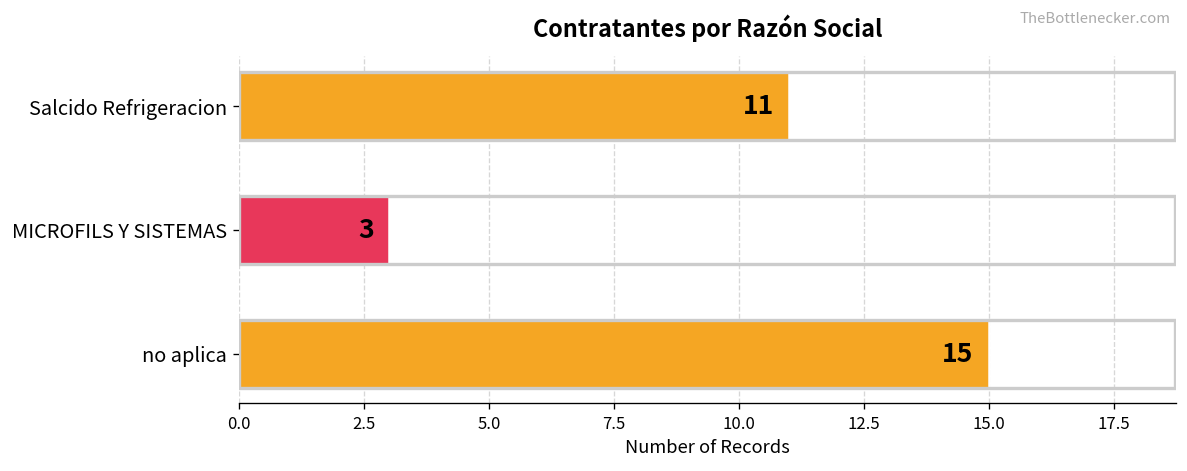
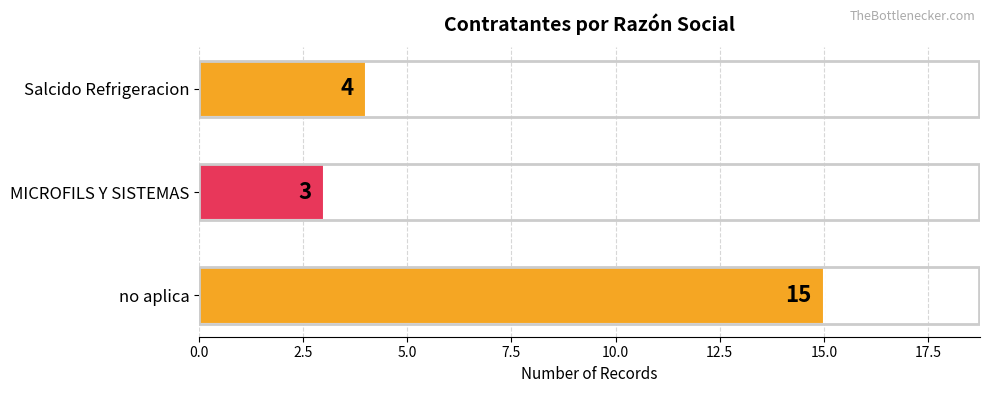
Salcido Refrigeracion: 11 -> 4
